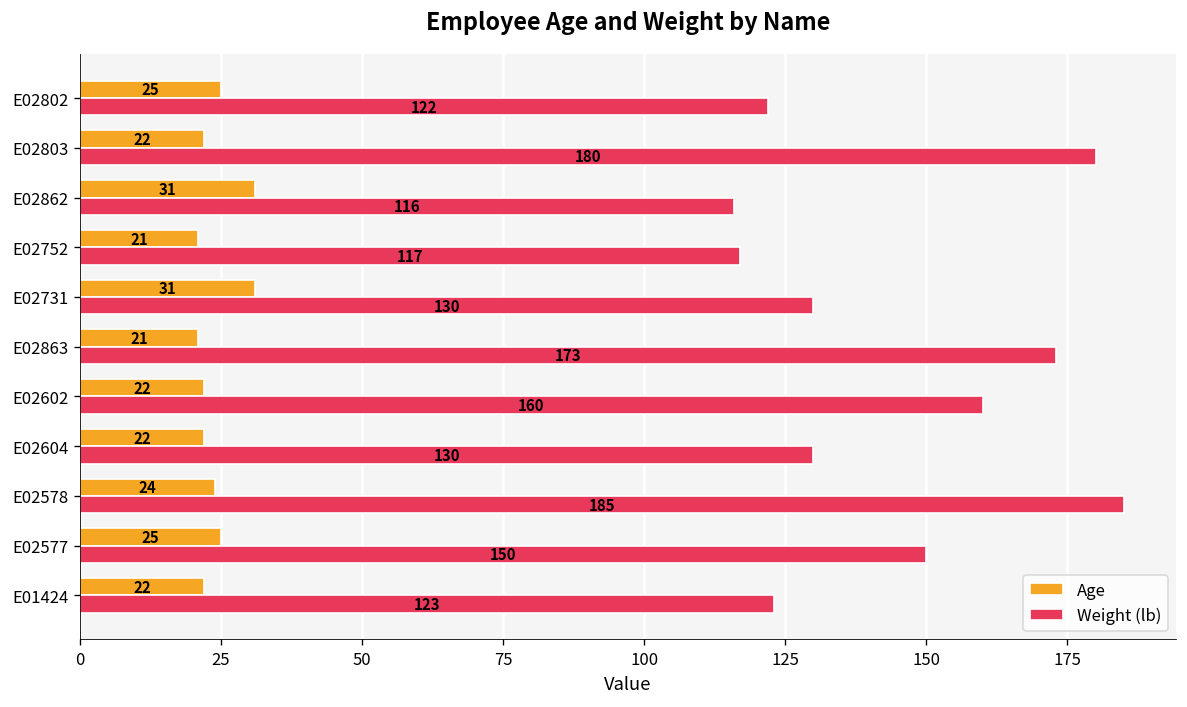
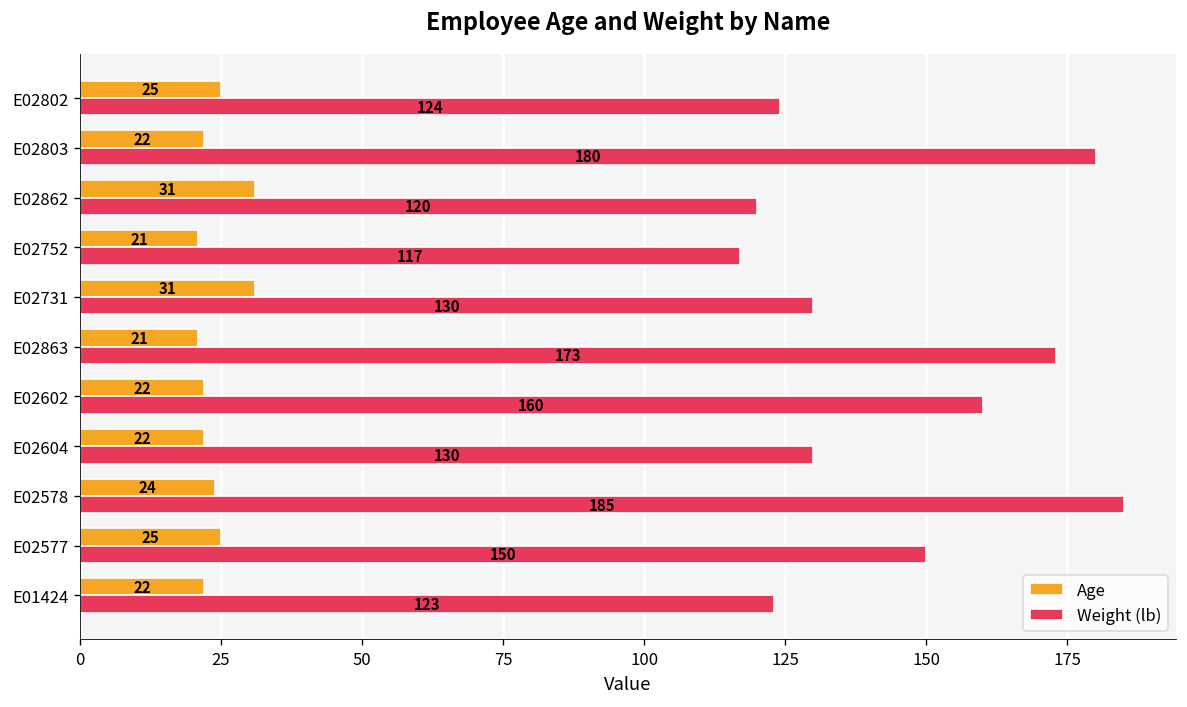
Weight (lb), E02802: 122 -> 124
Weight (lb), E02862: 116 -> 120
